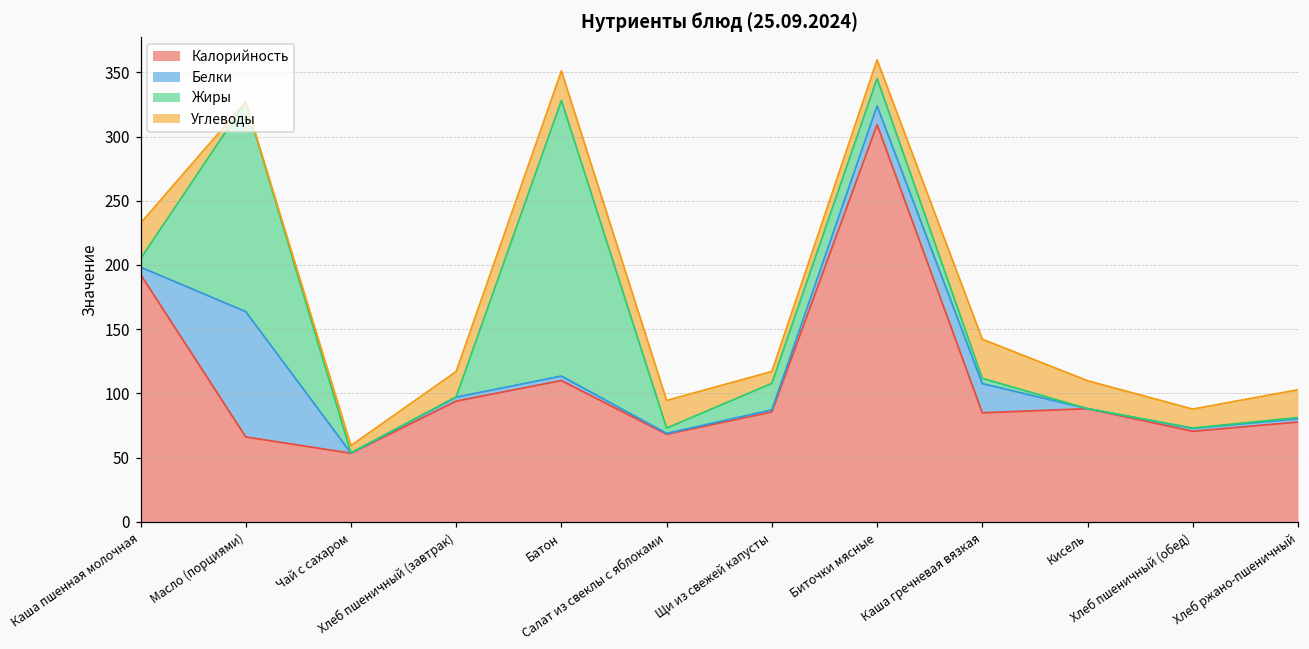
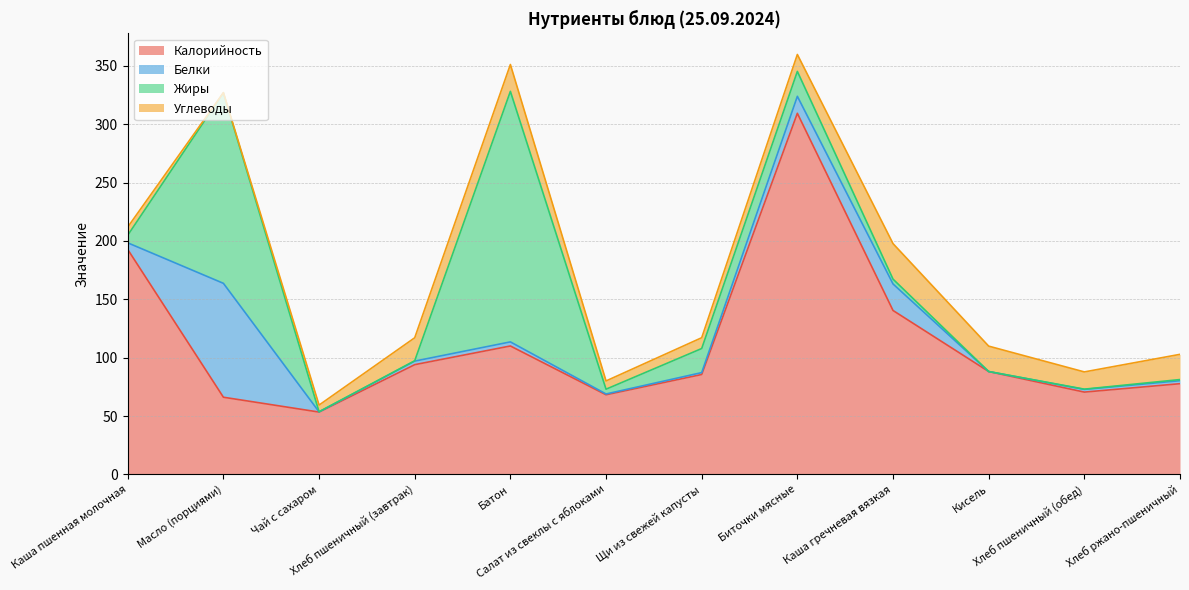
Углеводы, Каша пшенная молочная: 28 -> 7
Углеводы, Салат из свеклы с яблоками: 22 -> 7
Калорийность, Каша гречневая вязкая: 85 -> 140
